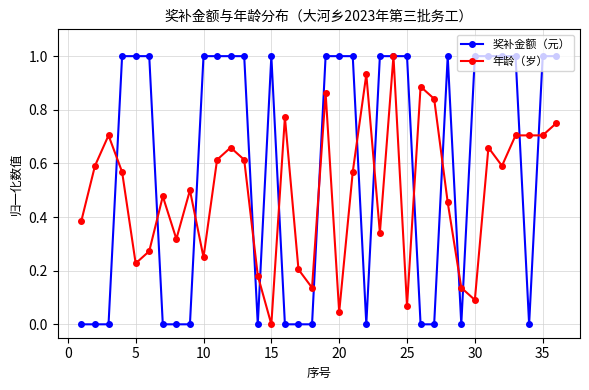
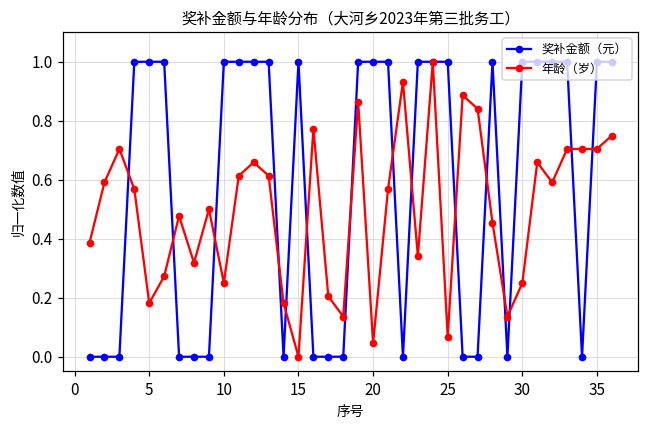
年龄（岁）, 5: 0.23 -> 0.18
年龄（岁）, 30: 0.09 -> 0.25
